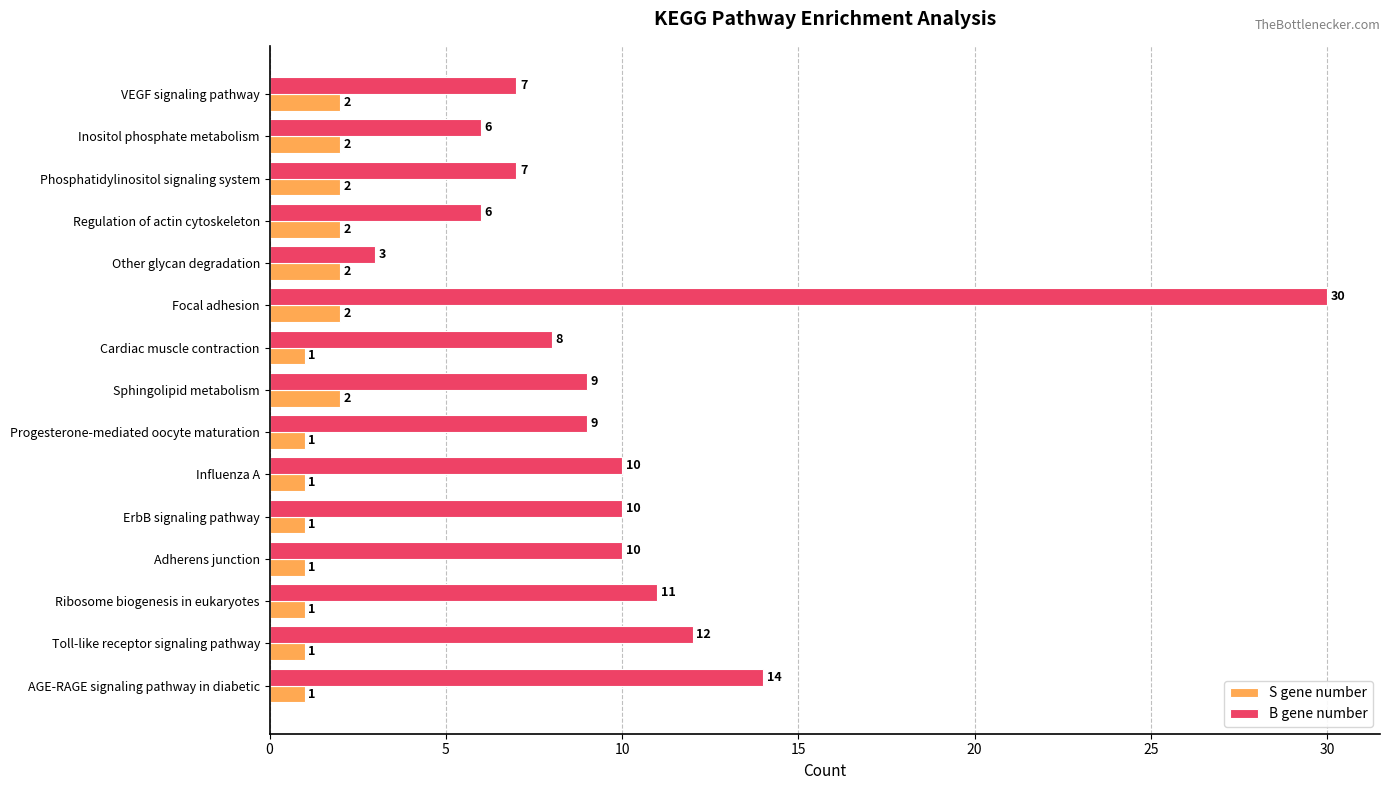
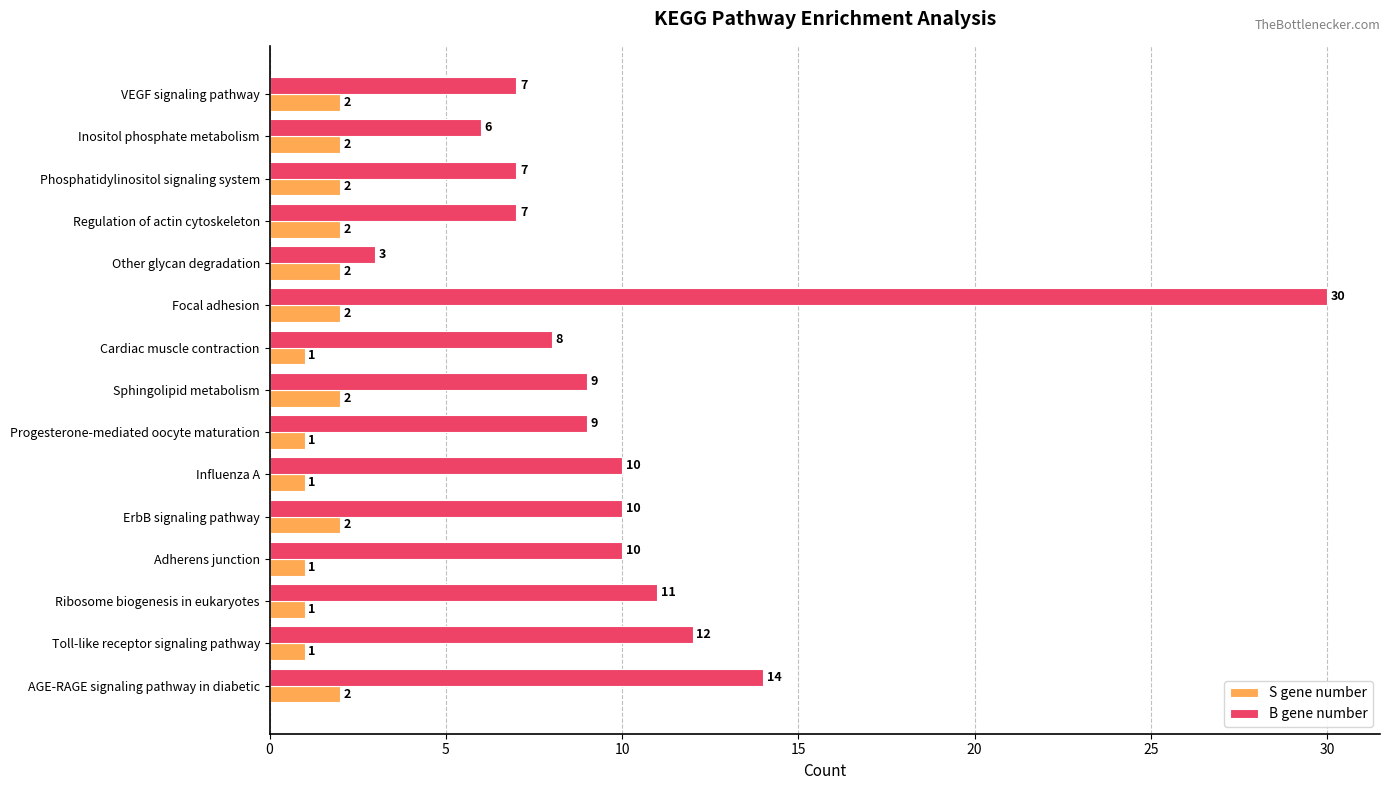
B gene number, Regulation of actin cytoskeleton: 6 -> 7
S gene number, ErbB signaling pathway: 1 -> 2
S gene number, AGE-RAGE signaling pathway in diabetic: 1 -> 2
